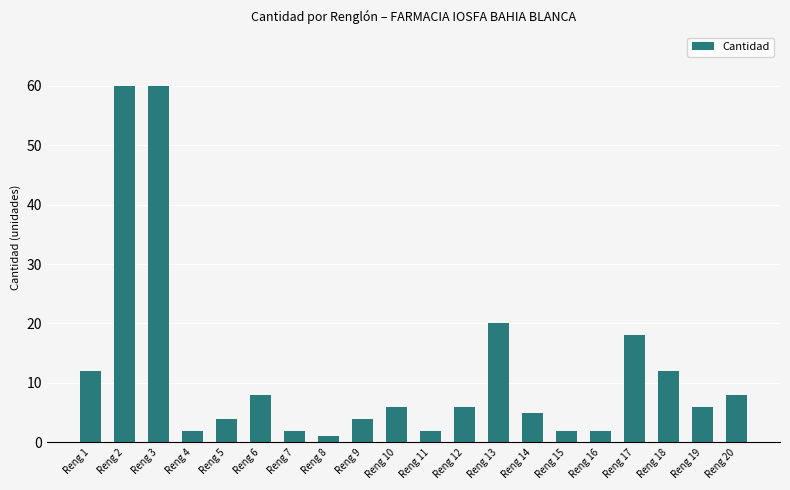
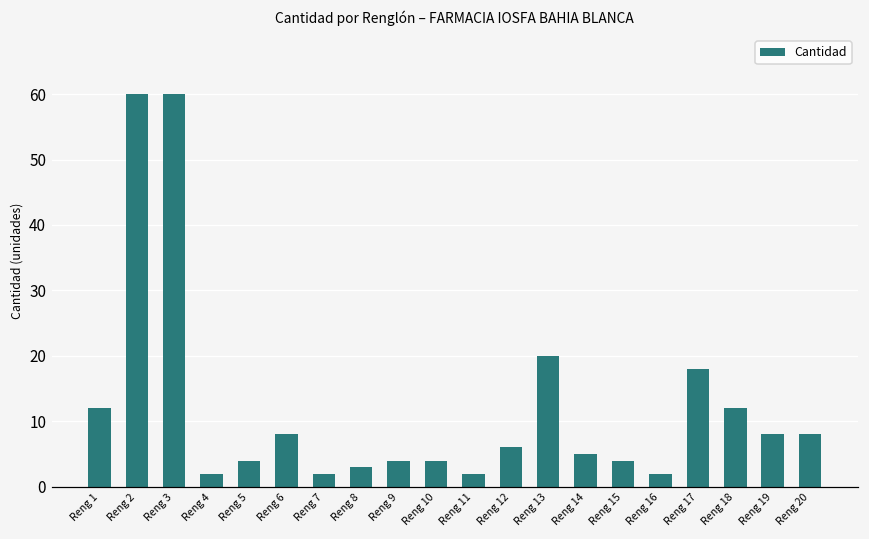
Reng 8: 1 -> 3
Reng 10: 6 -> 4
Reng 15: 2 -> 4
Reng 19: 6 -> 8
